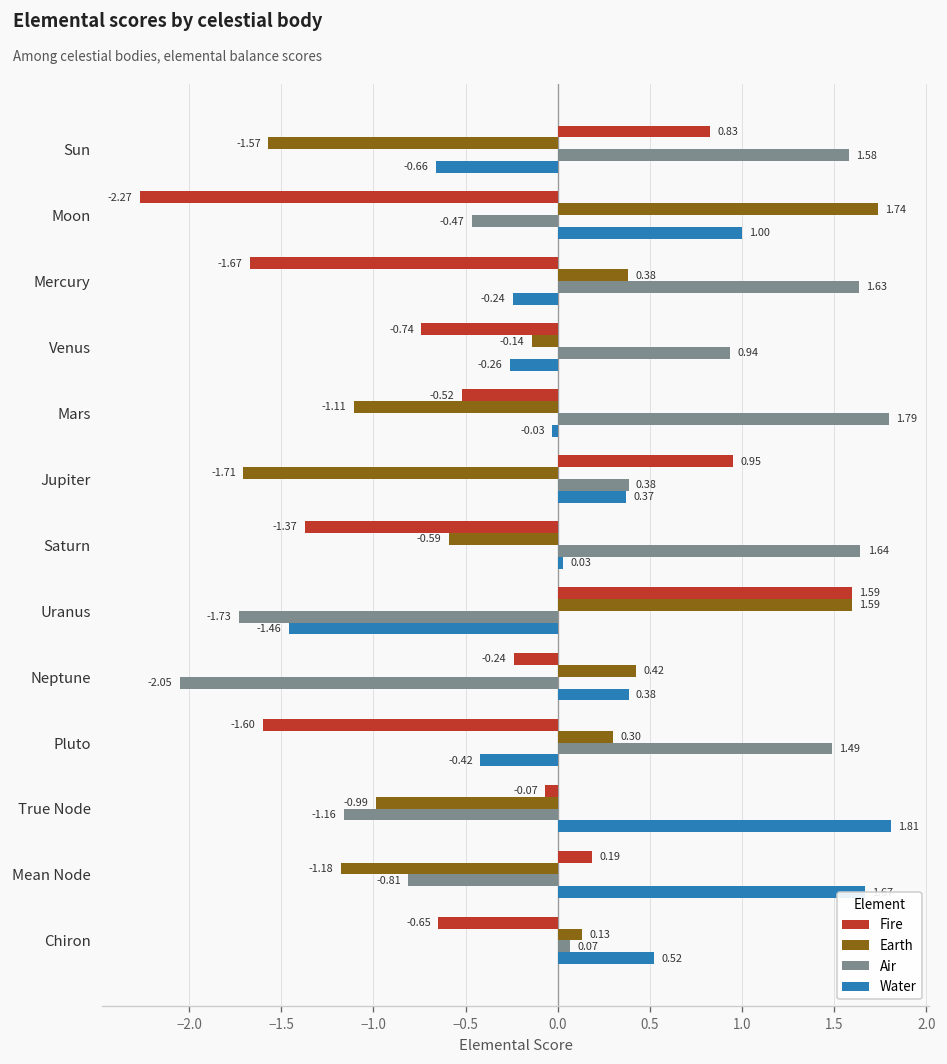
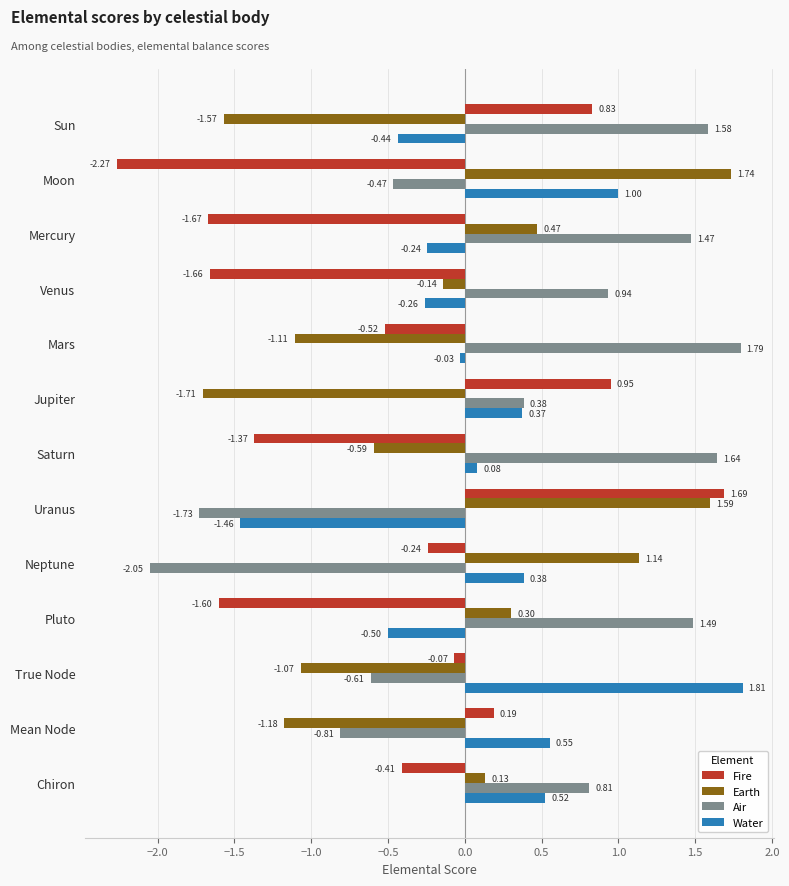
Water, Sun: -0.66 -> -0.44
Earth, Mercury: 0.38 -> 0.47
Air, Mercury: 1.63 -> 1.47
Fire, Venus: -0.74 -> -1.66
Water, Saturn: 0.03 -> 0.08
Fire, Uranus: 1.59 -> 1.69
Earth, Neptune: 0.42 -> 1.14
Water, Pluto: -0.42 -> -0.50
Earth, True Node: -0.99 -> -1.07
Air, True Node: -1.16 -> -0.61
Water, Mean Node: 1.67 -> 0.55
Fire, Chiron: -0.65 -> -0.41
Air, Chiron: 0.07 -> 0.81
